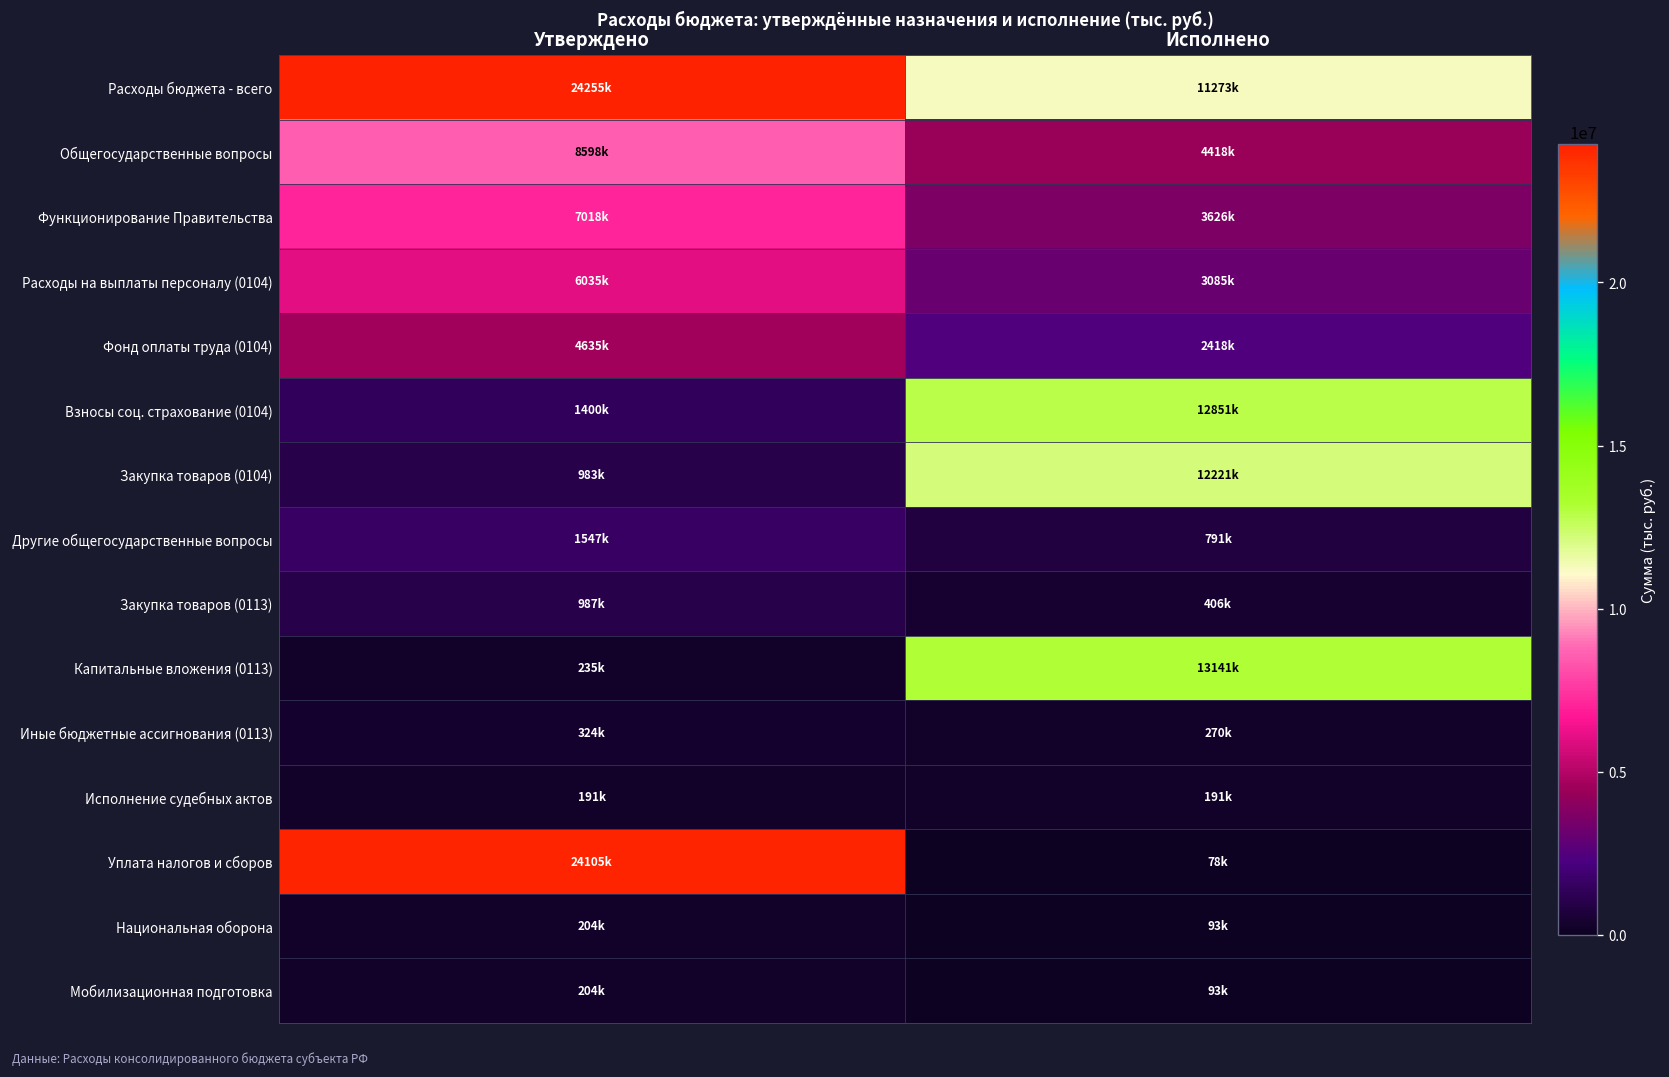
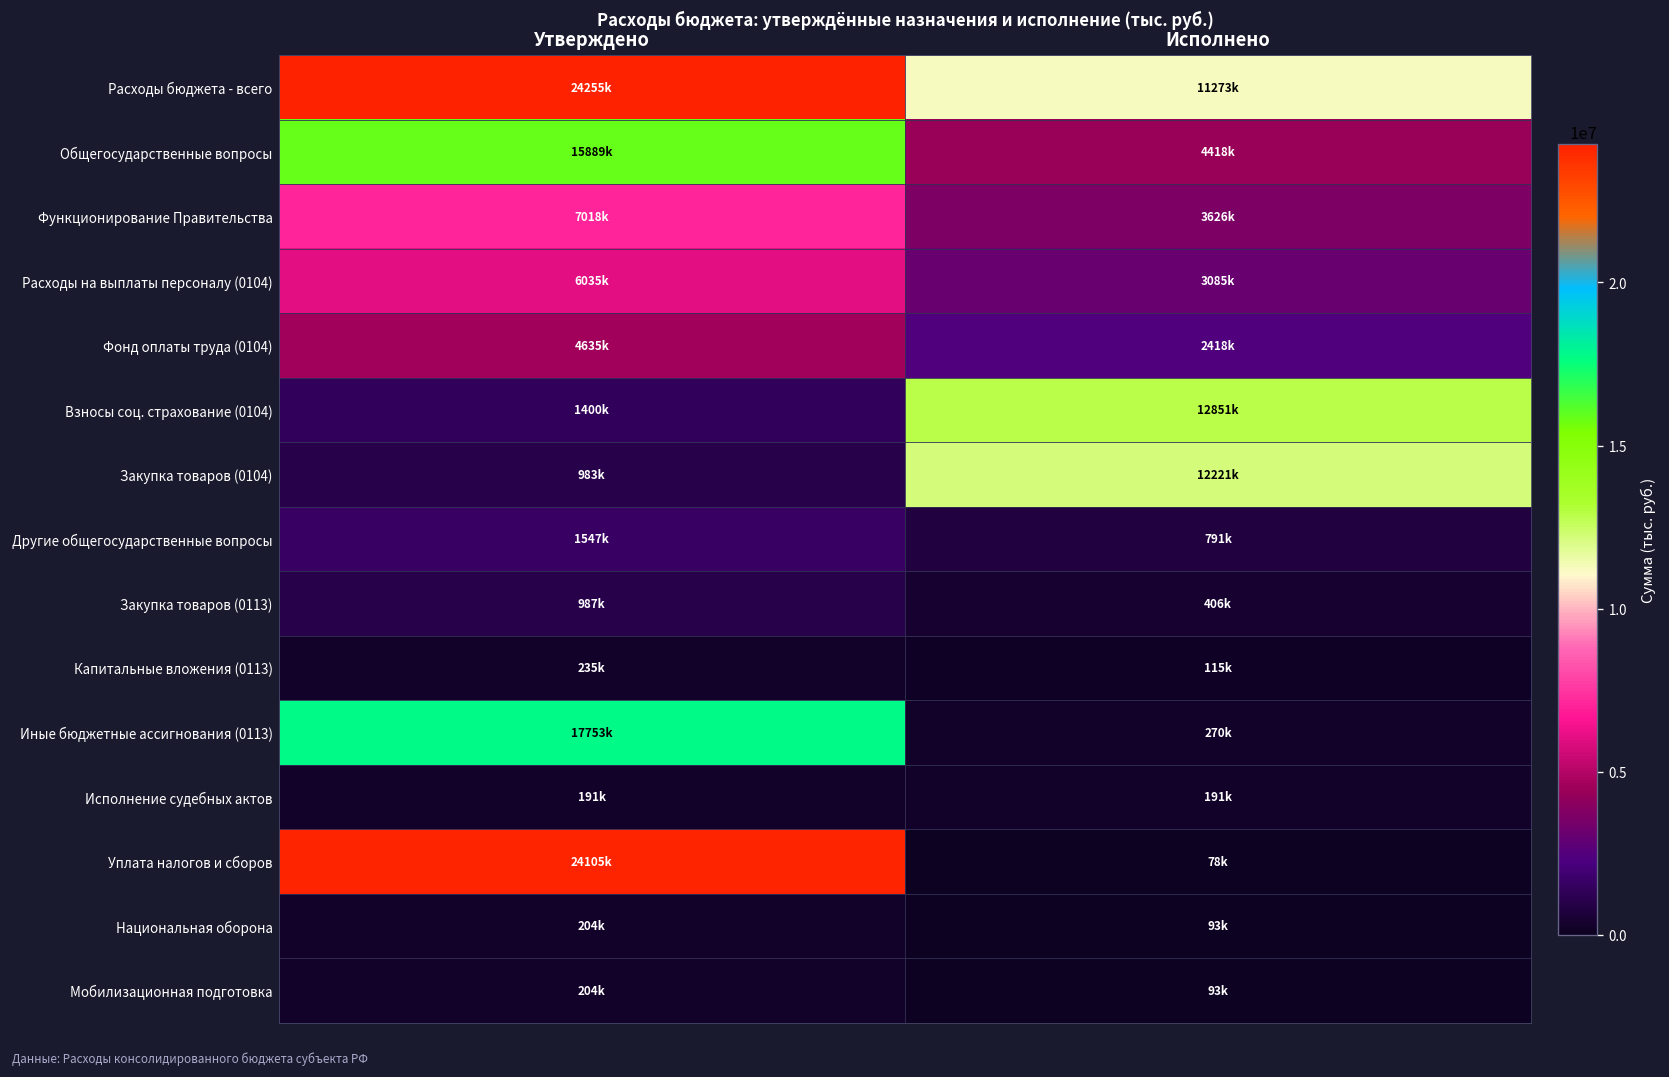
Общегосударственные вопросы, Утверждено: 8598k -> 15889k
Капитальные вложения (0113), Исполнено: 13141k -> 115k
Иные бюджетные ассигнования (0113), Утверждено: 324k -> 17753k
